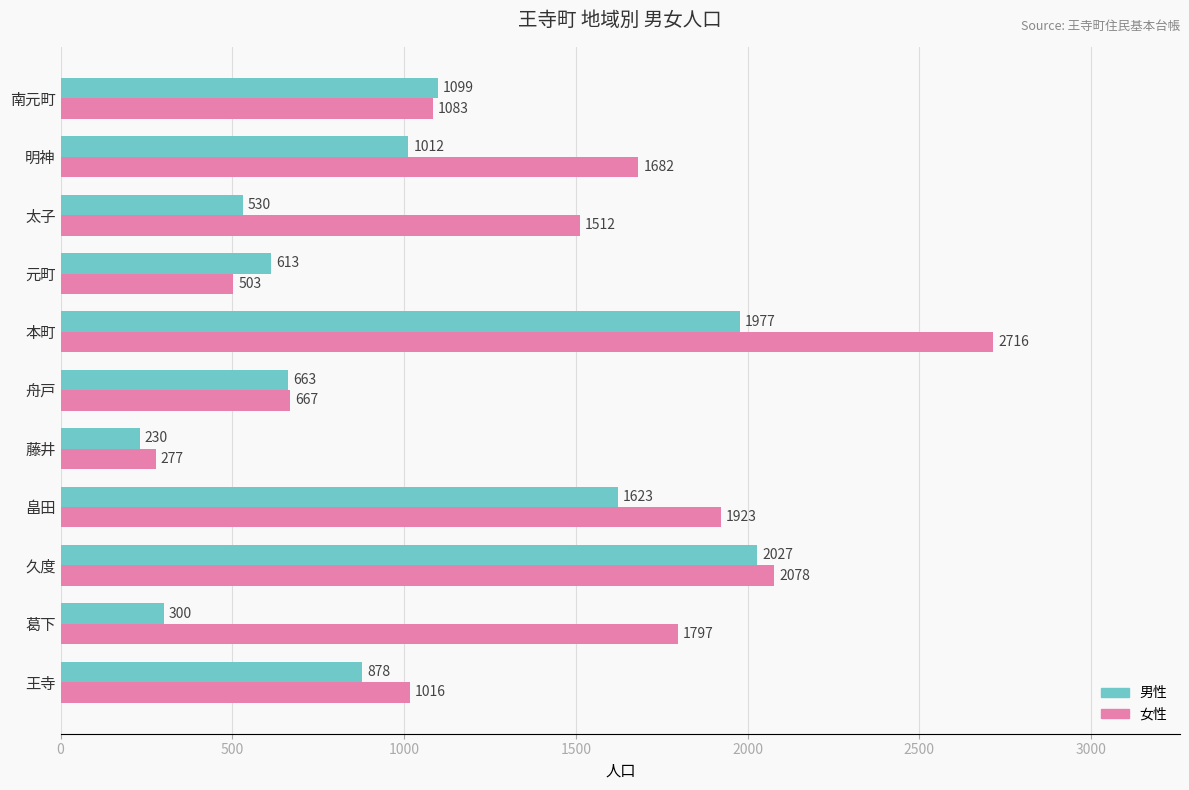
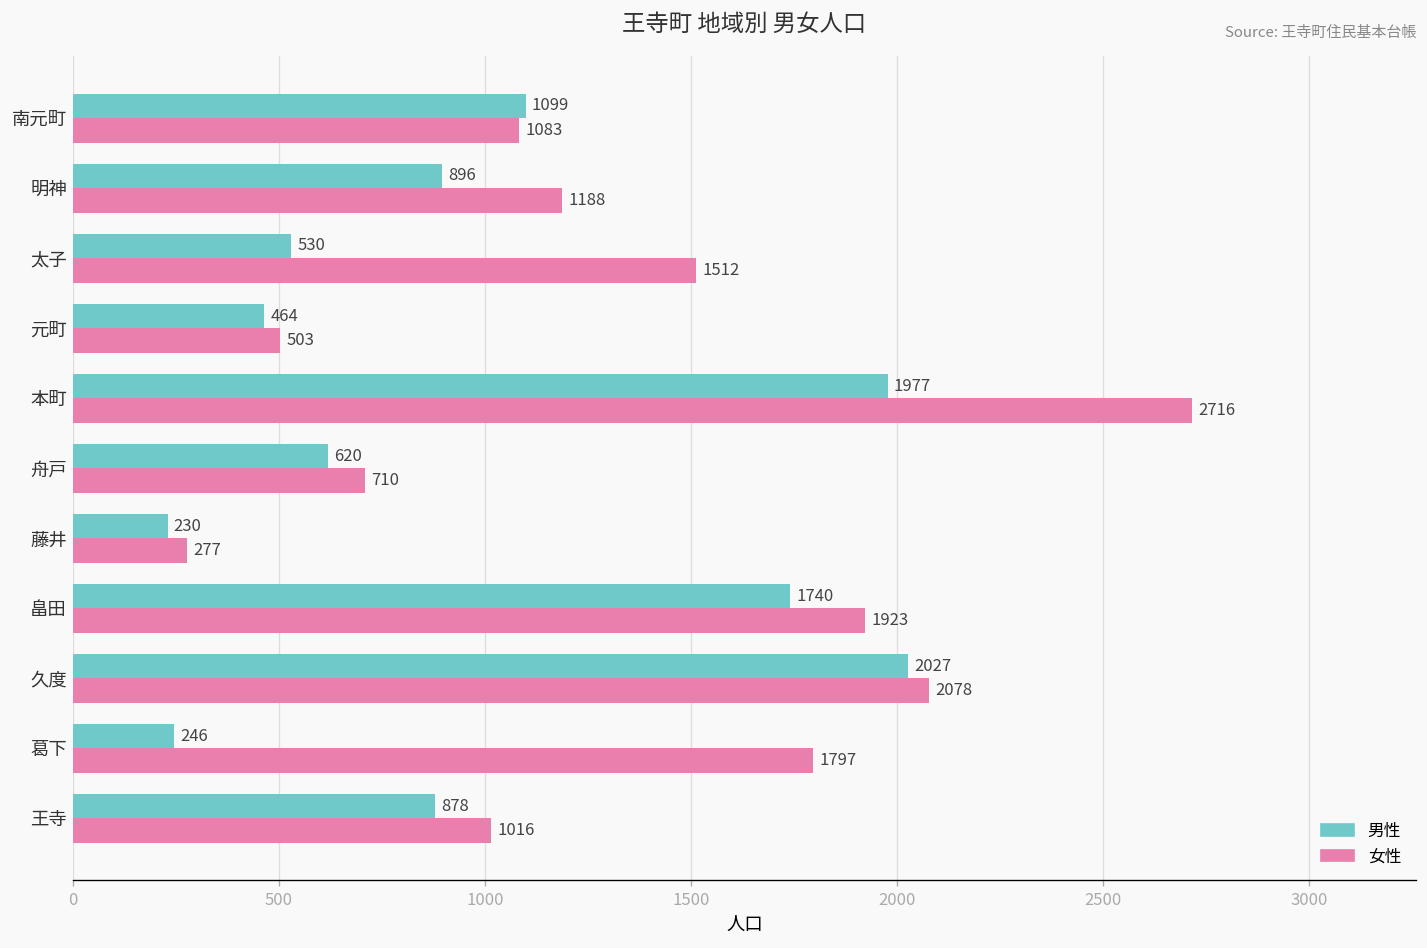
男性, 明神: 1012 -> 896
女性, 明神: 1682 -> 1188
男性, 元町: 613 -> 464
男性, 舟戸: 663 -> 620
女性, 舟戸: 667 -> 710
男性, 畠田: 1623 -> 1740
男性, 葛下: 300 -> 246
